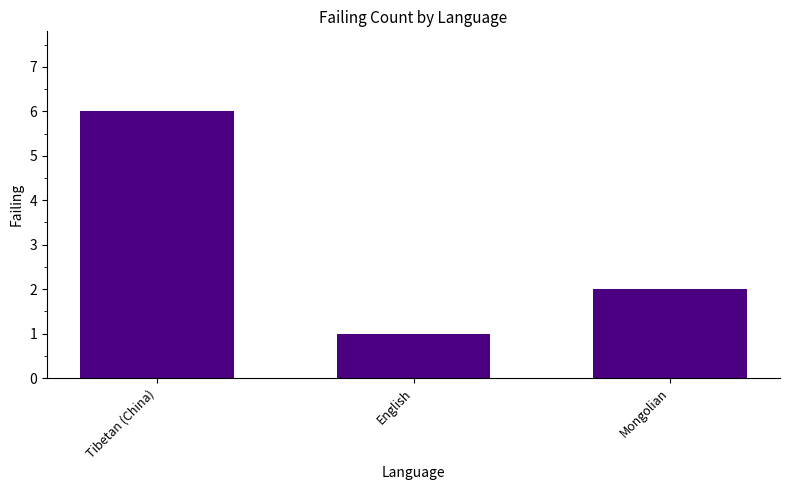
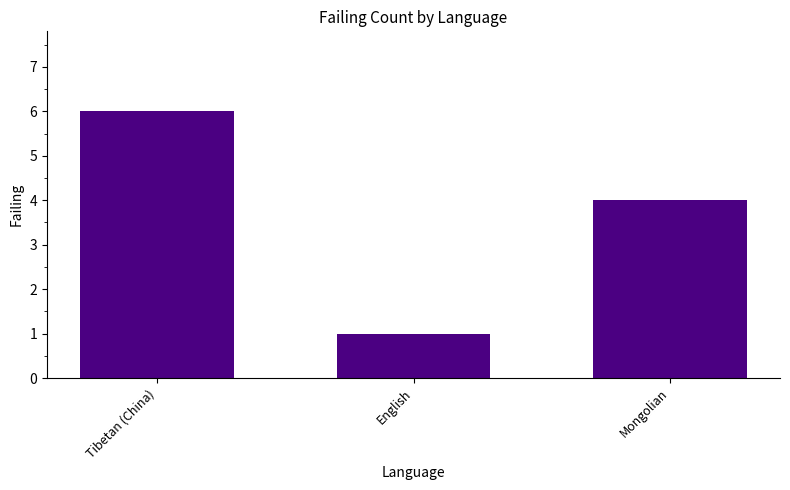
Mongolian: 2 -> 4
